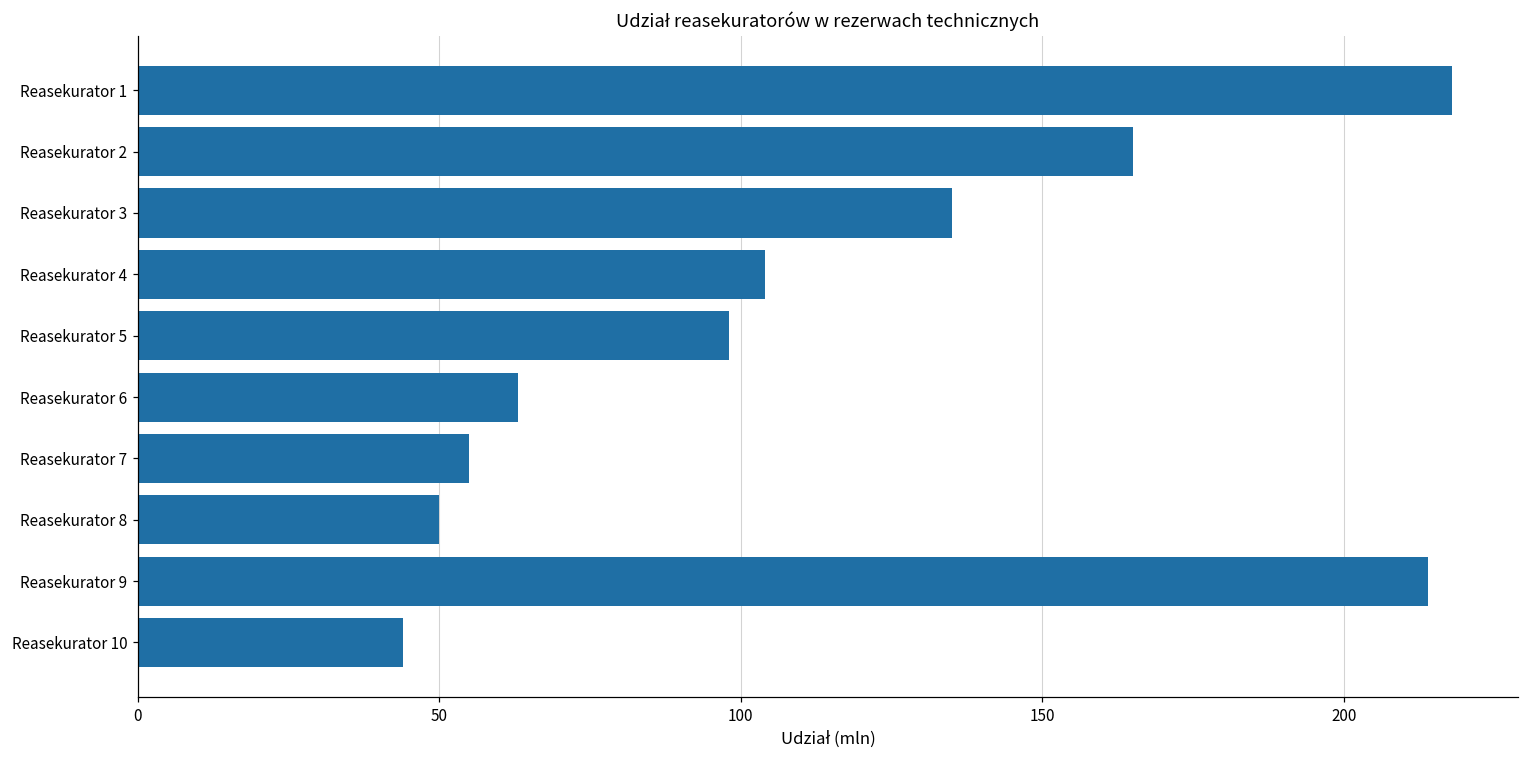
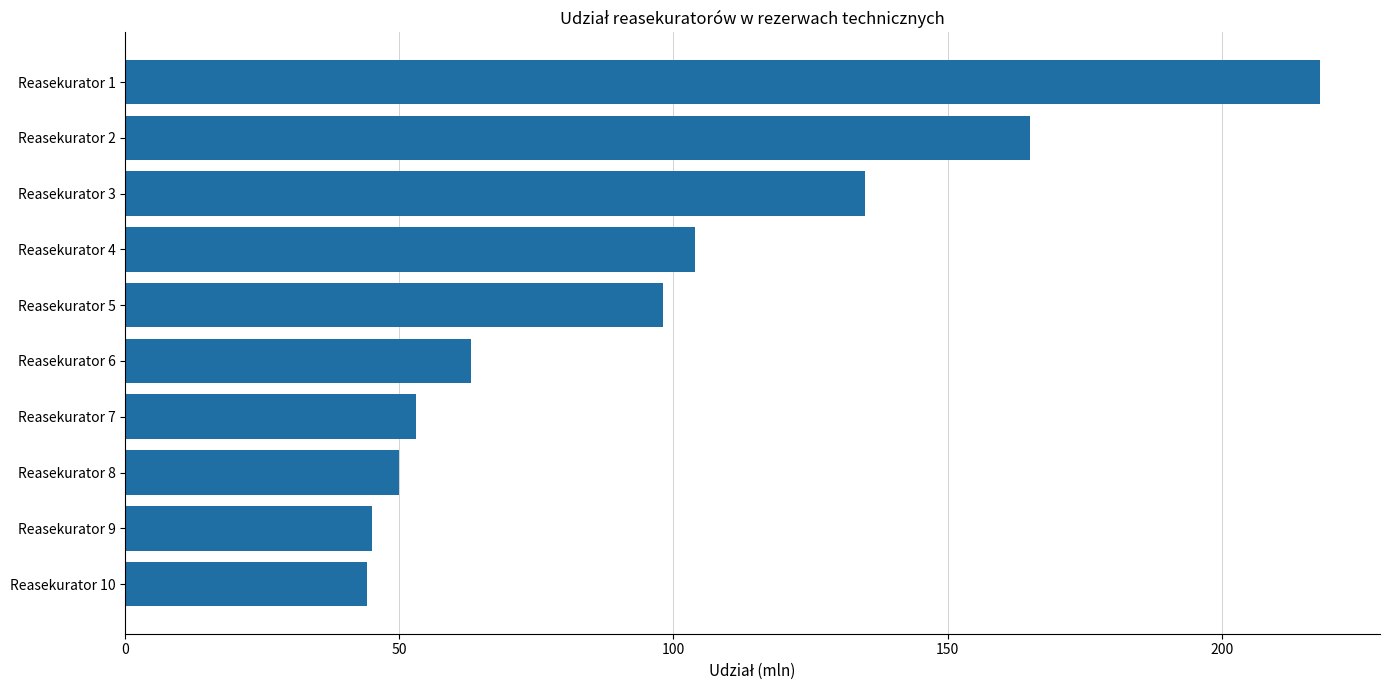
Reasekurator 7: 55 -> 53
Reasekurator 9: 214 -> 45
